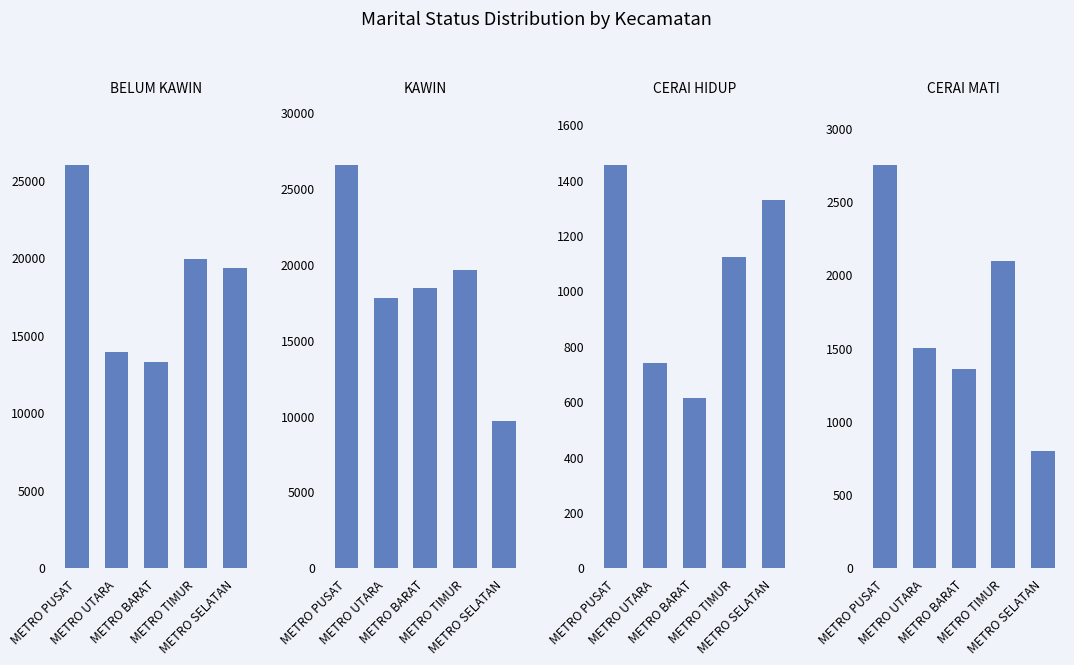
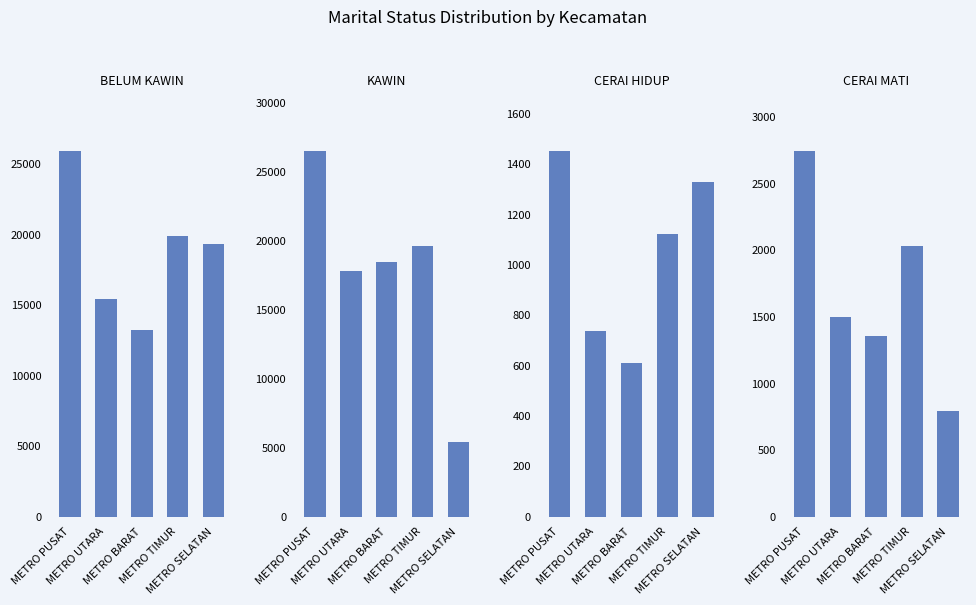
BELUM KAWIN, METRO UTARA: 13900 -> 15400
KAWIN, METRO SELATAN: 9600 -> 5400
CERAI MATI, METRO TIMUR: 2090 -> 2030
